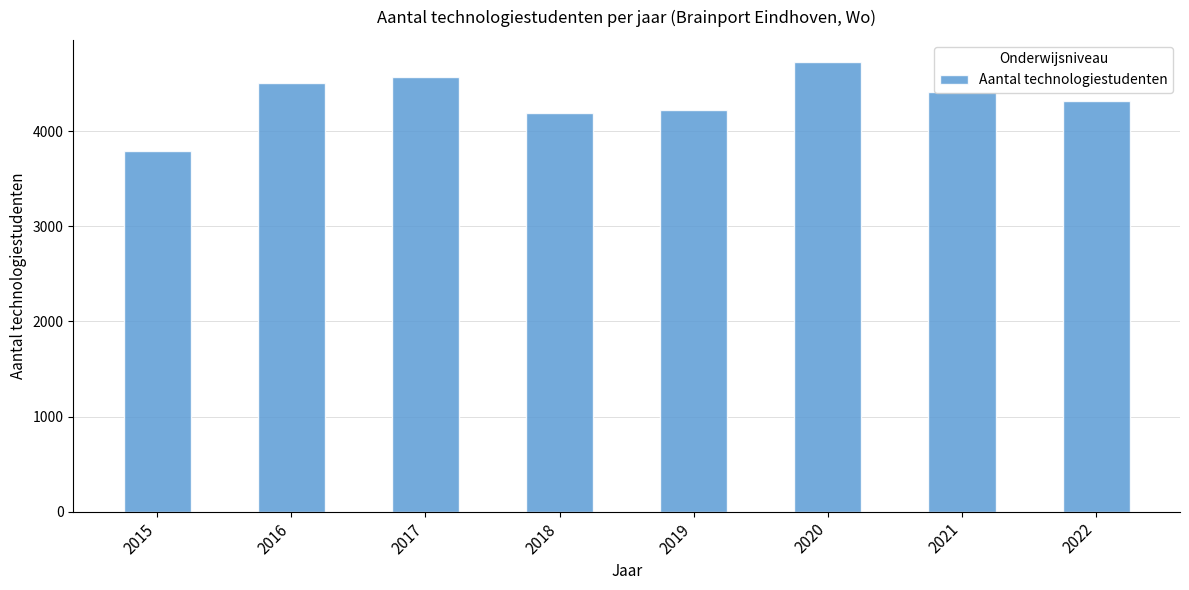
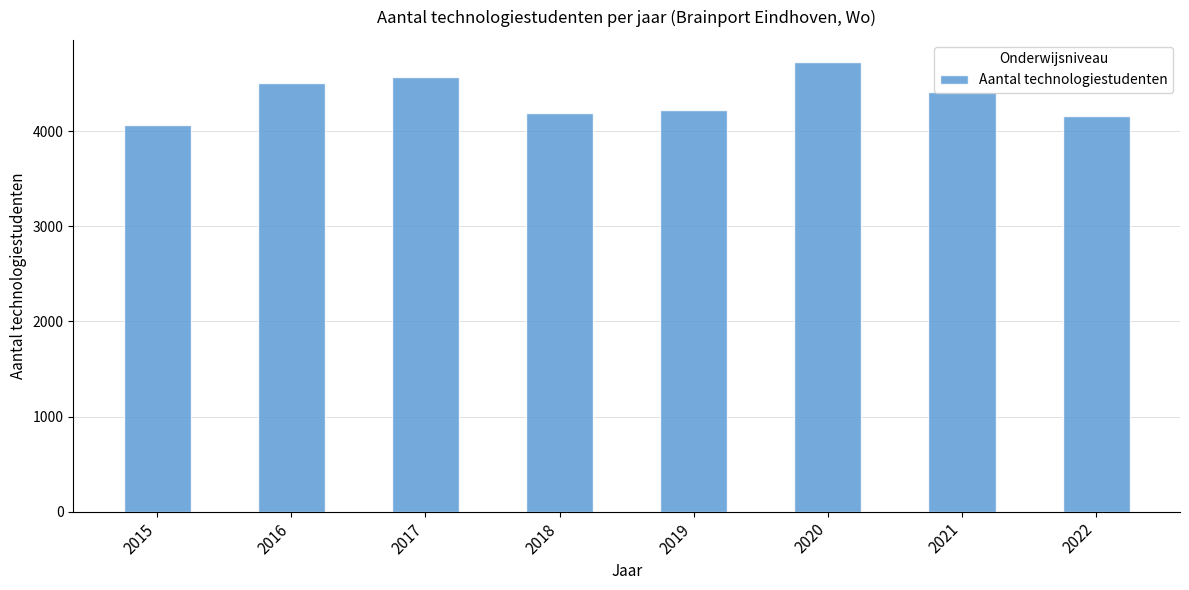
2015: 3800 -> 4100
2022: 4300 -> 4200
